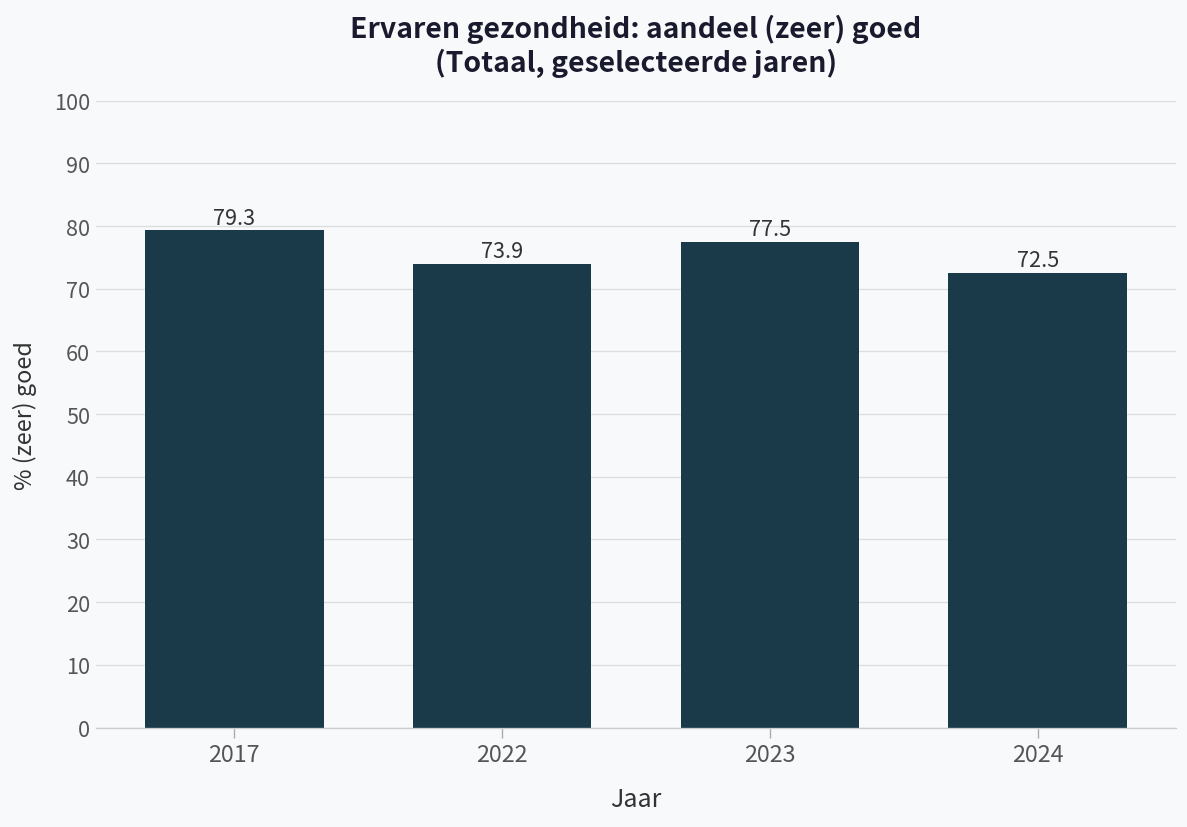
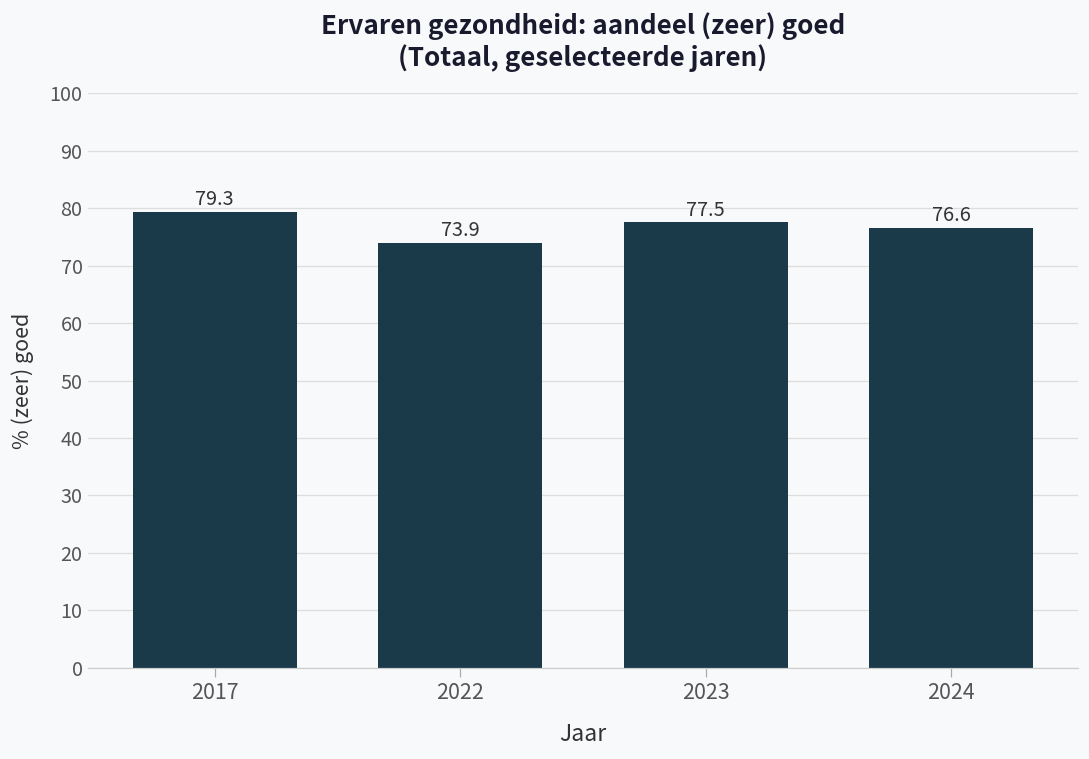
2024: 72.5 -> 76.6
